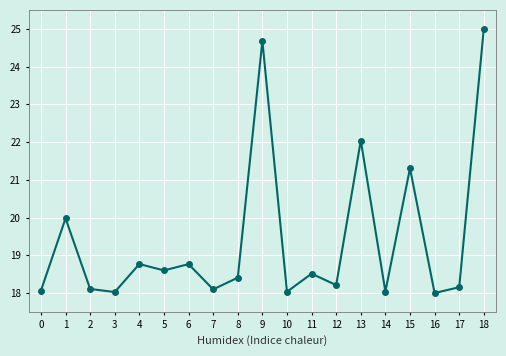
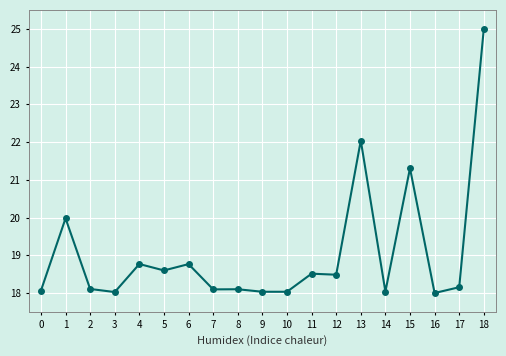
8: 18.4 -> 18.1
9: 24.7 -> 18.0
12: 18.2 -> 18.5
